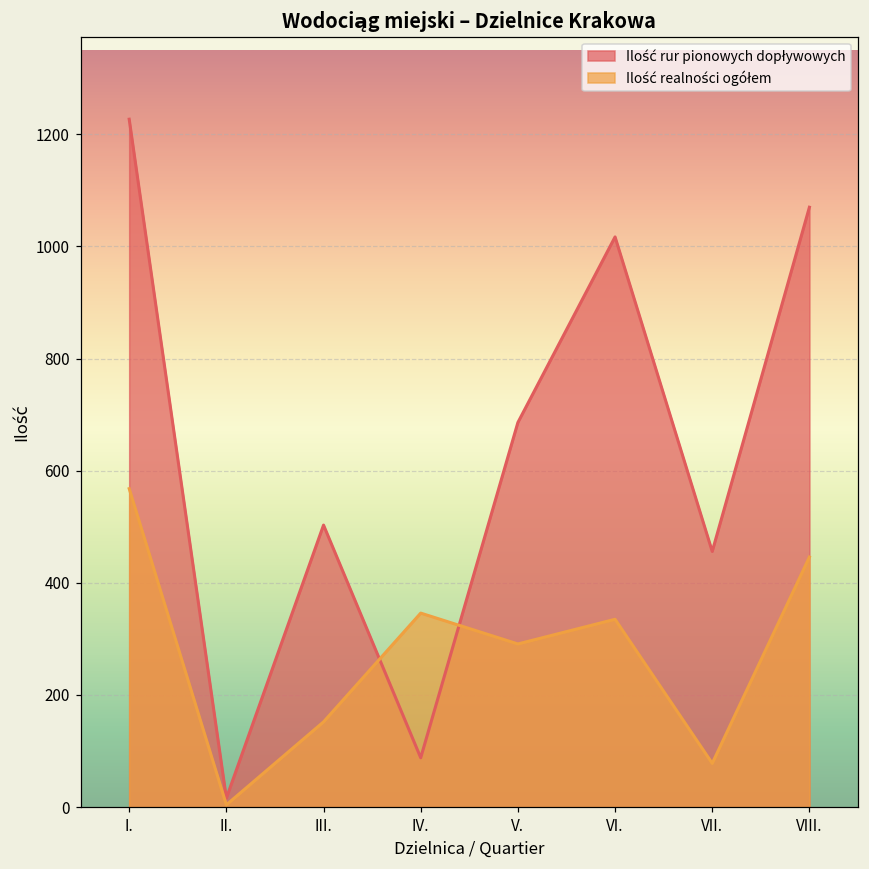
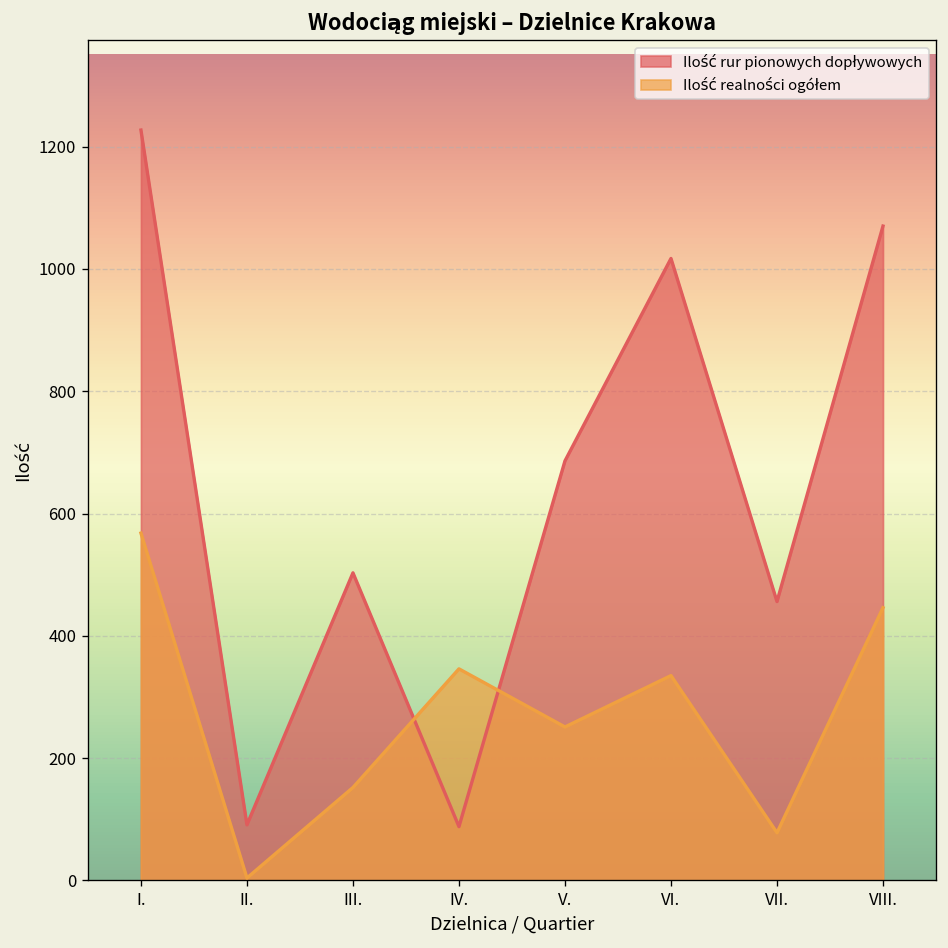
Ilość rur pionowych dopływowych, II.: 20 -> 90
Ilość realności ogółem, V.: 290 -> 250
